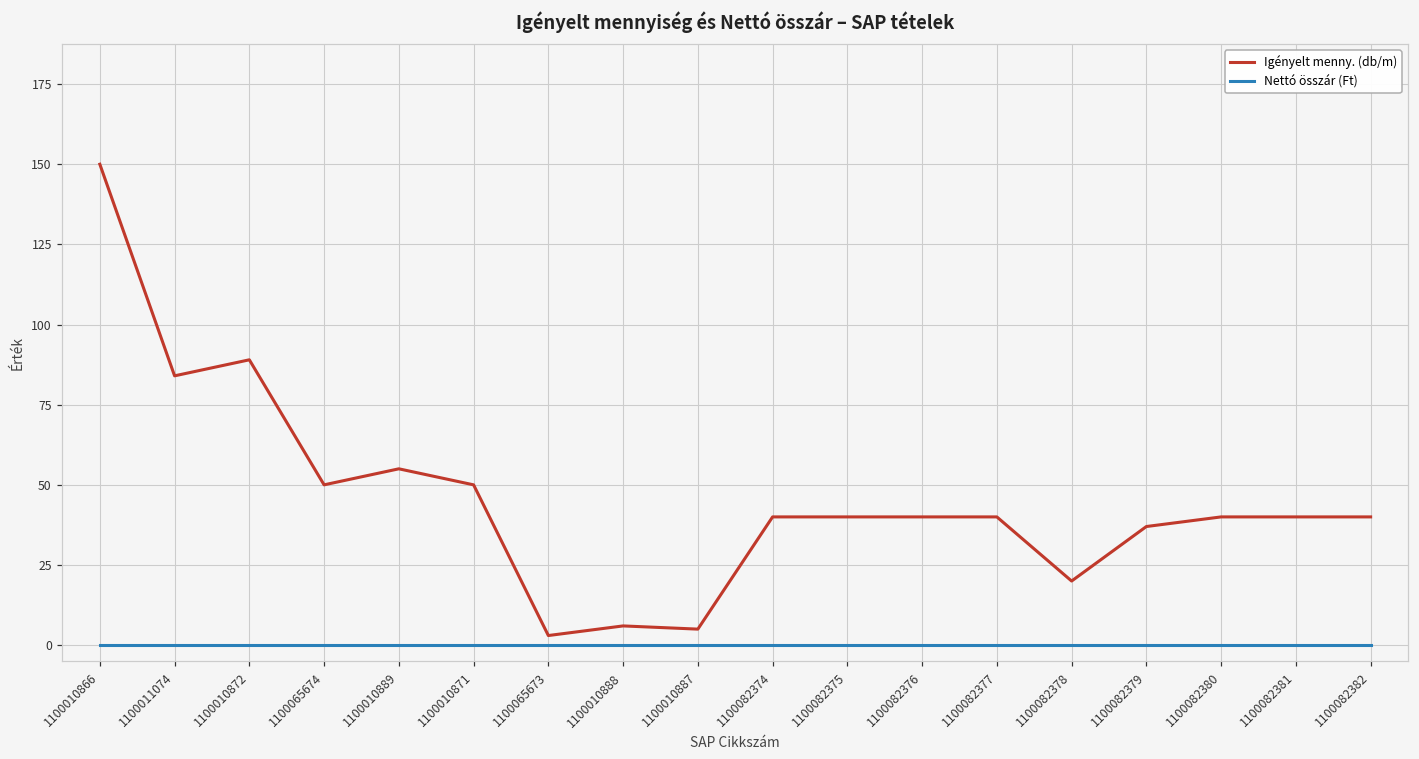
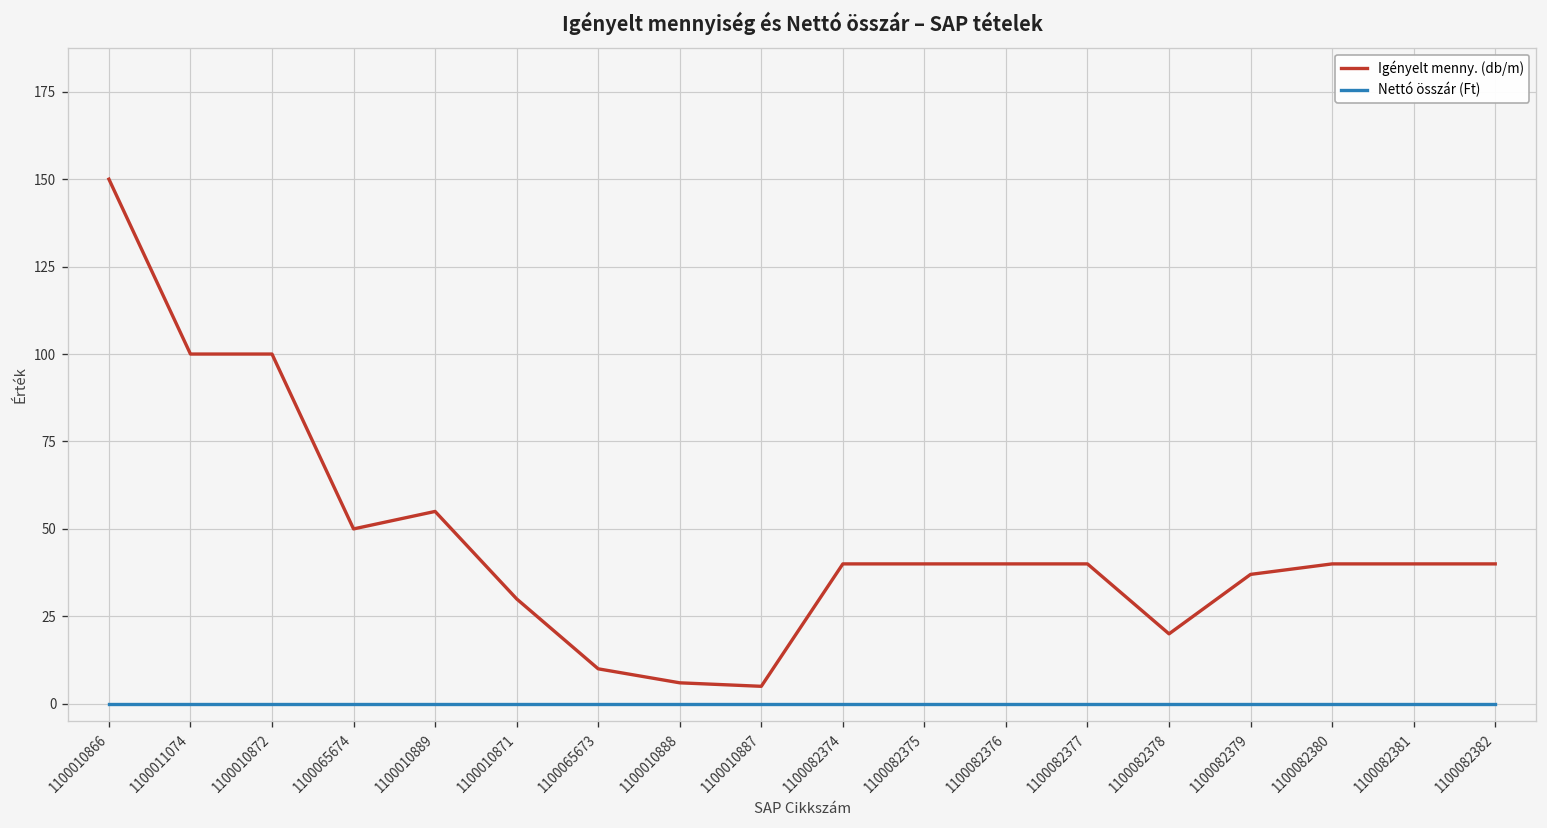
Igényelt menny. (db/m), 1100011074: 84 -> 100
Igényelt menny. (db/m), 1100010872: 89 -> 100
Igényelt menny. (db/m), 1100010871: 50 -> 30
Igényelt menny. (db/m), 1100065673: 3 -> 10
